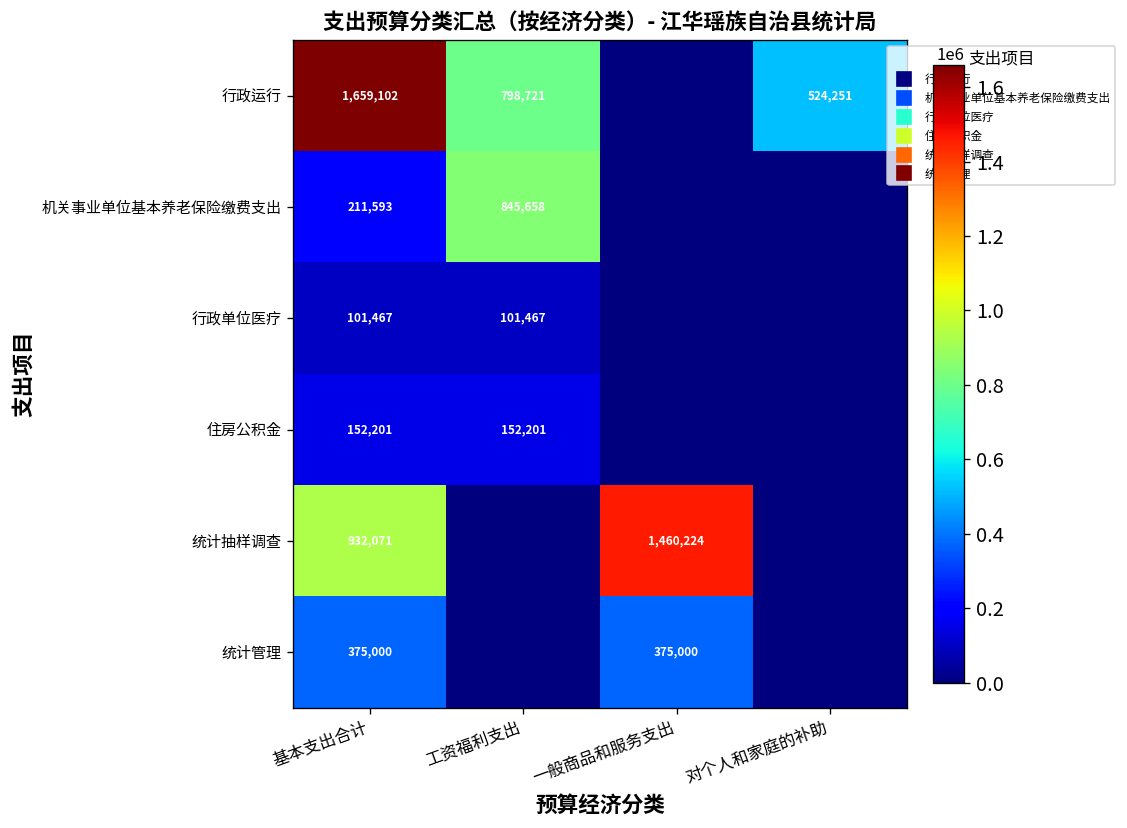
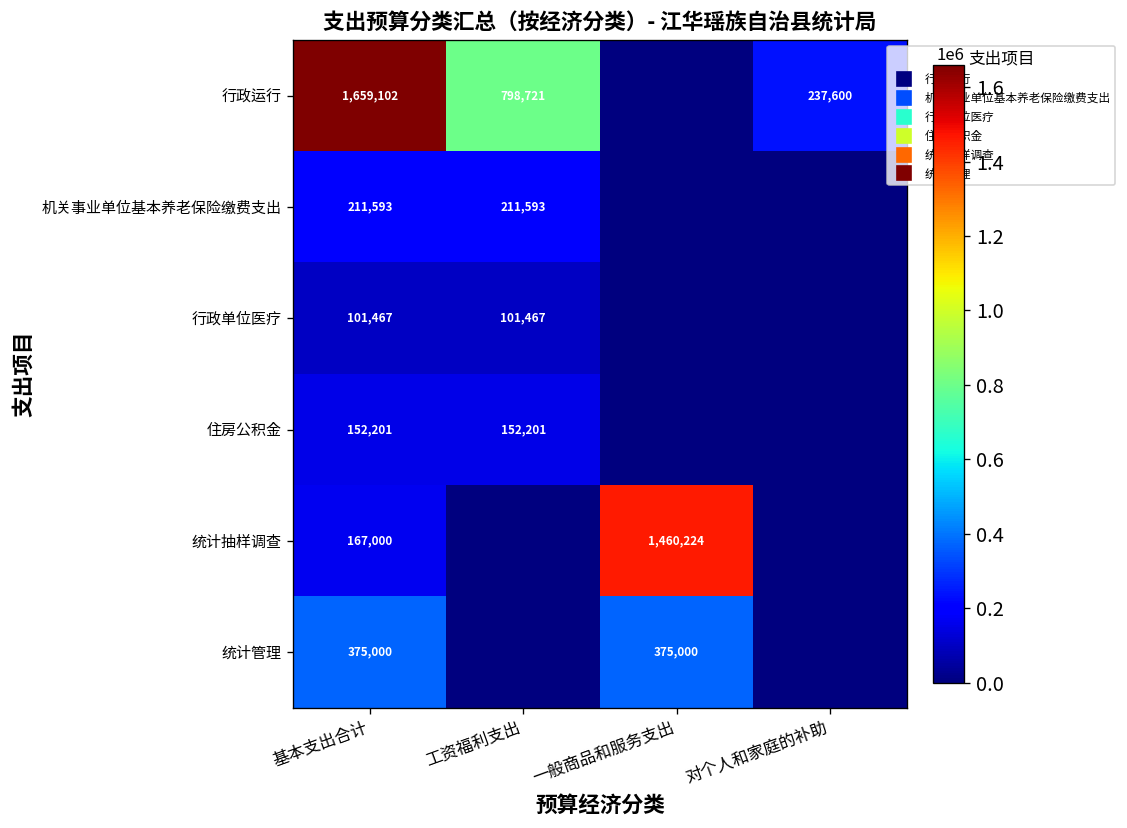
行政运行, 对个人和家庭的补助: 524,251 -> 237,600
机关事业单位基本养老保险缴费支出, 工资福利支出: 845,658 -> 211,593
统计抽样调查, 基本支出合计: 932,071 -> 167,000
